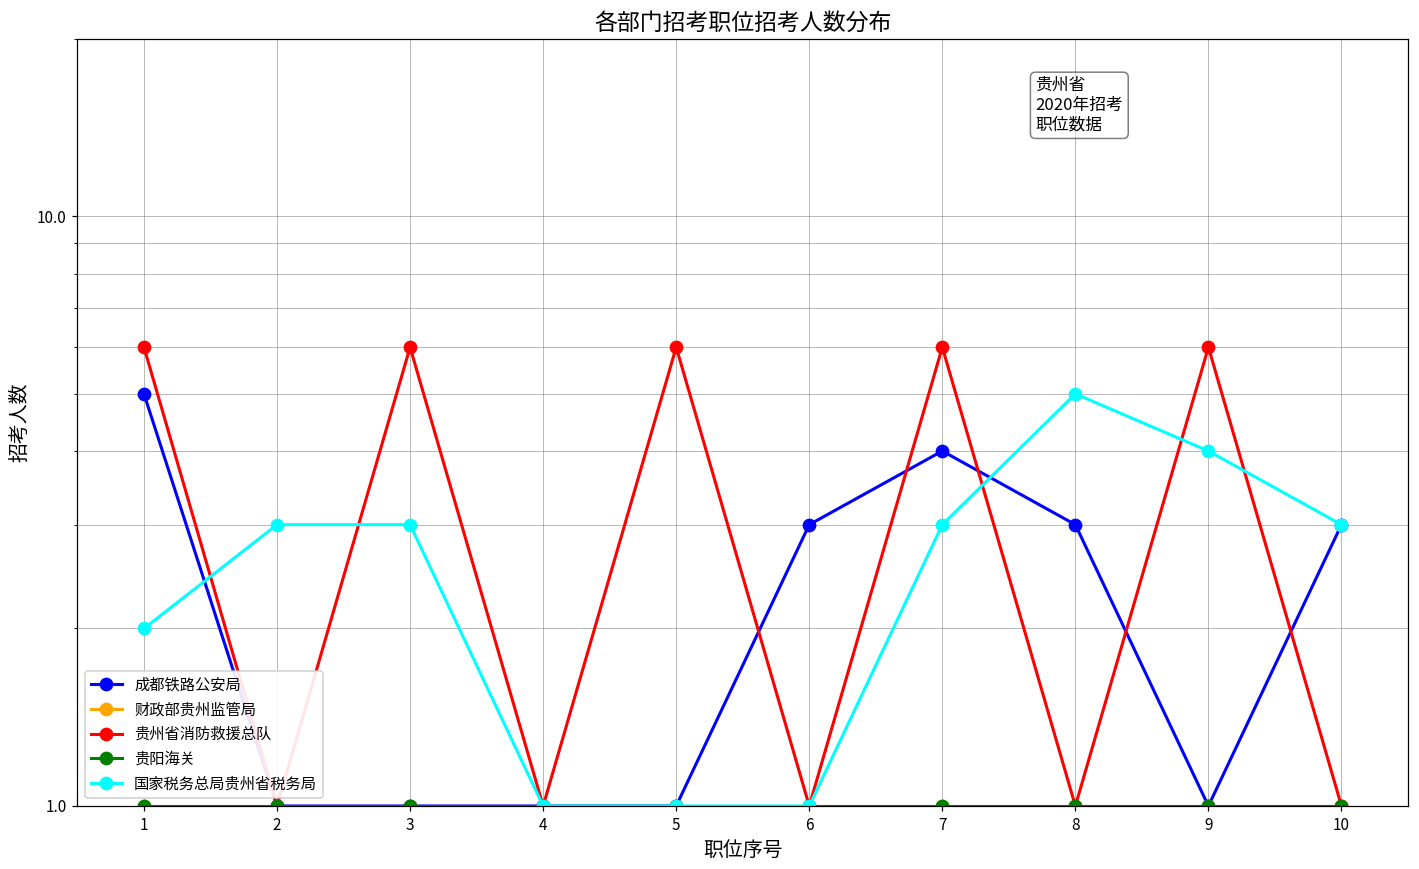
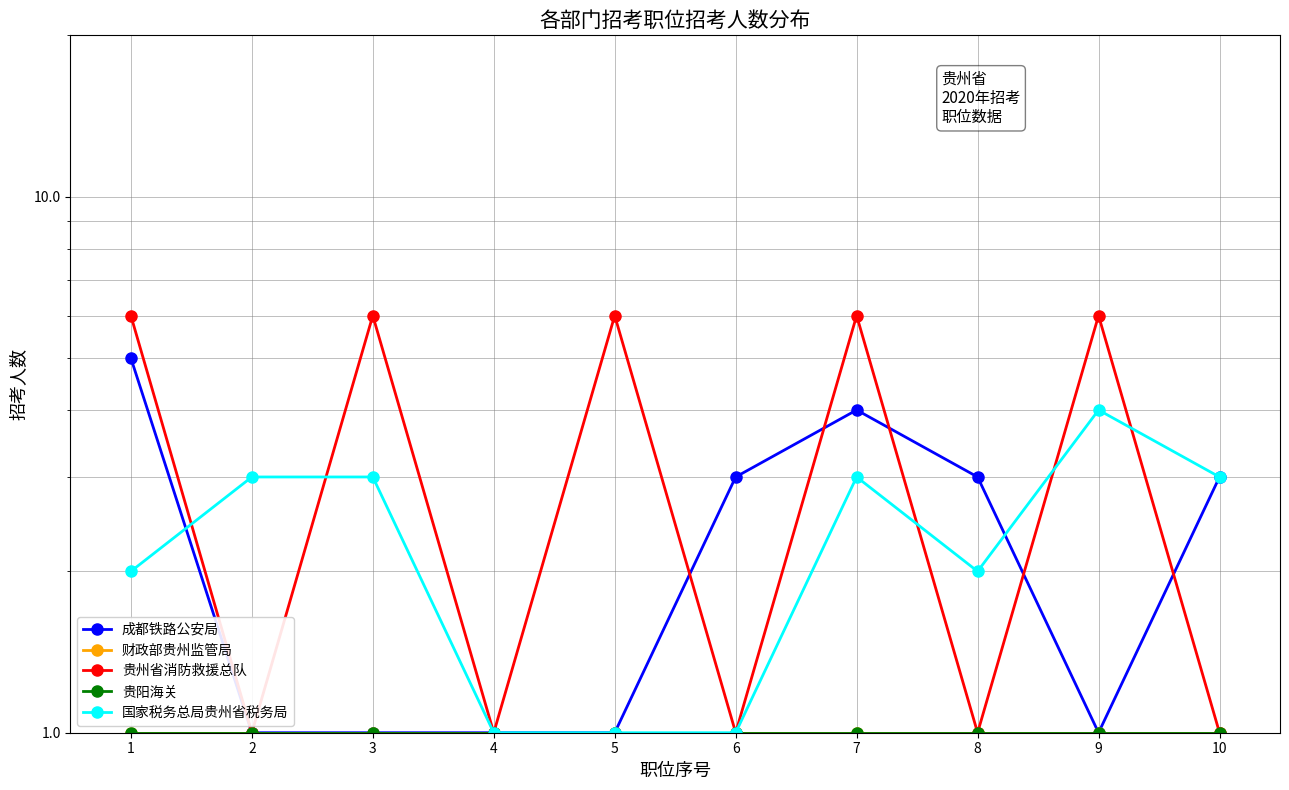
国家税务总局贵州省税务局, 8: 5 -> 2
